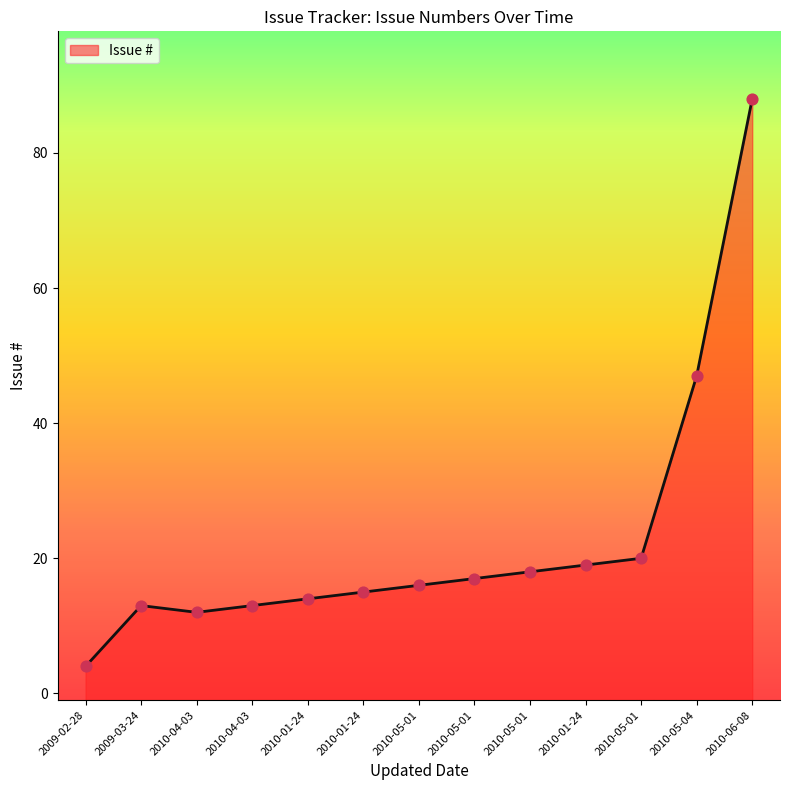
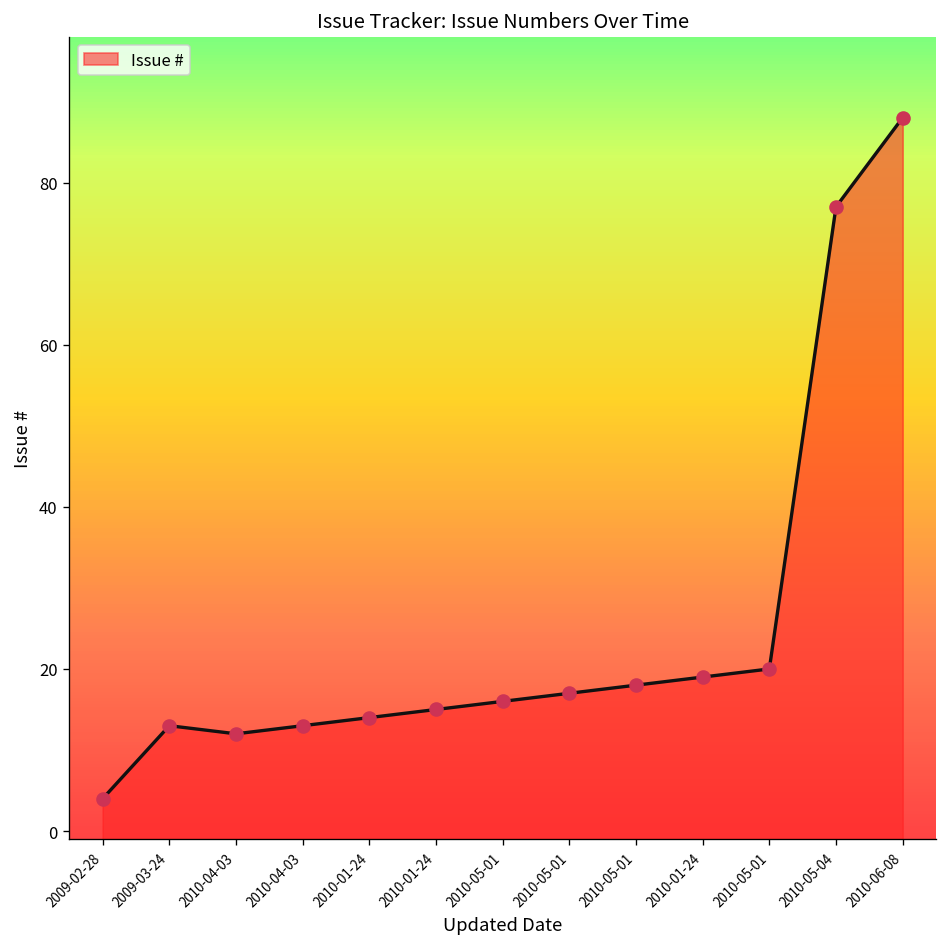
2010-05-04: 47 -> 77
